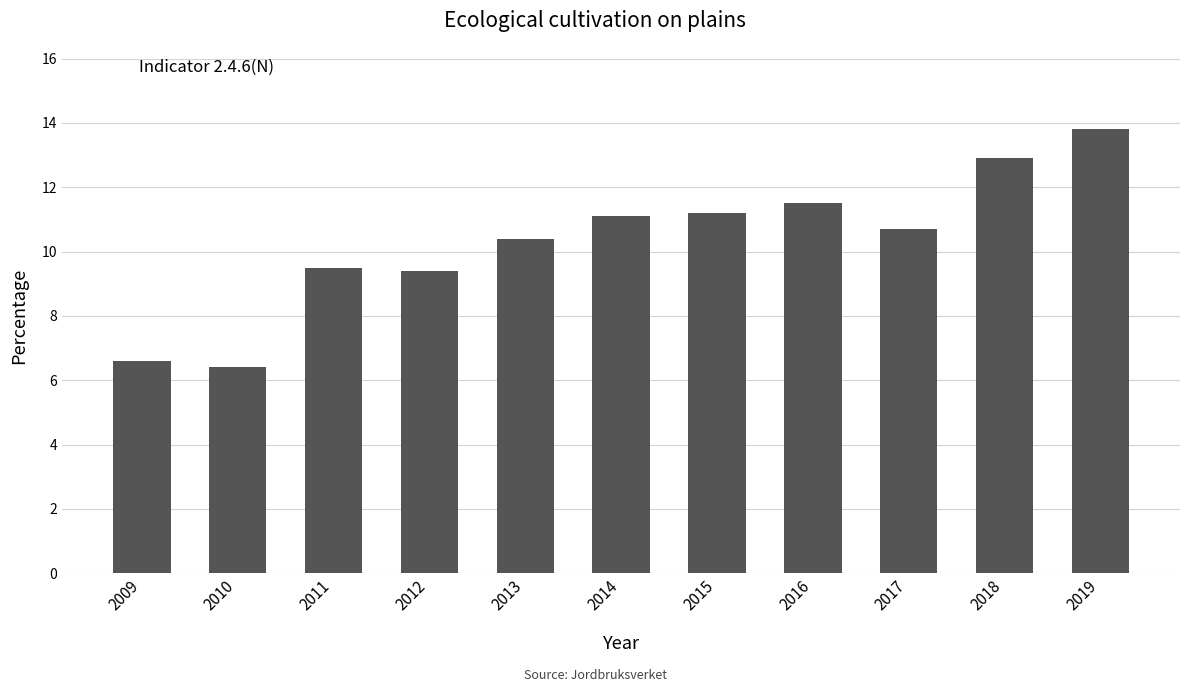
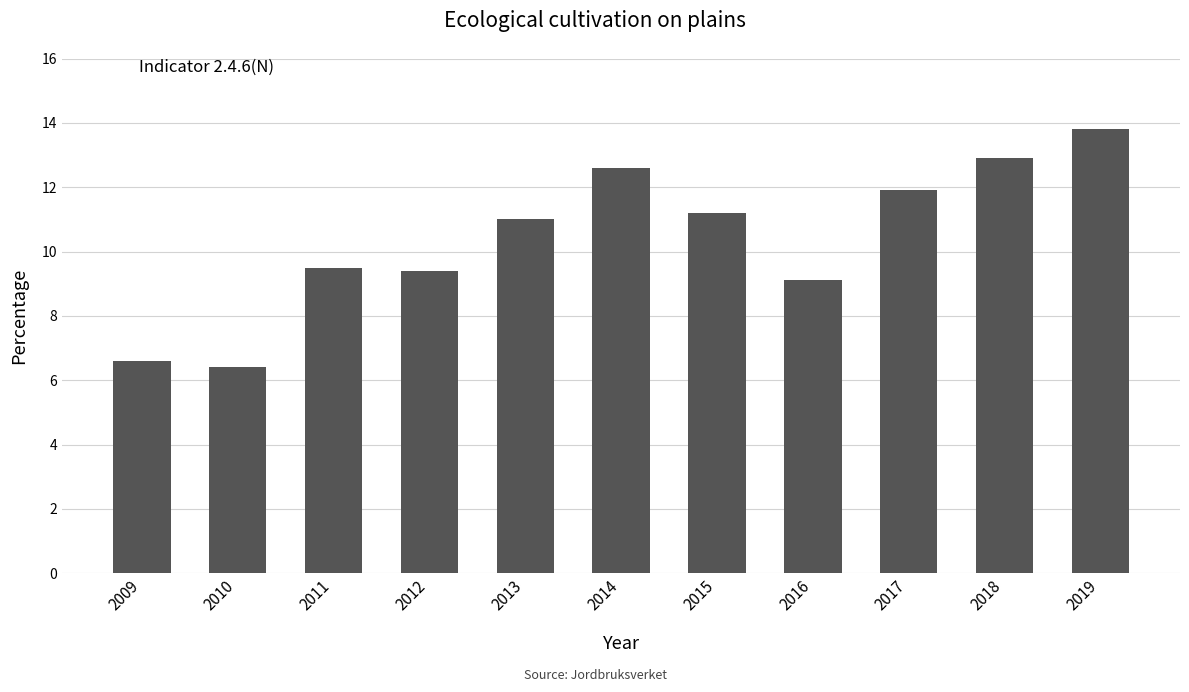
2013: 10.4 -> 11.0
2014: 11.1 -> 12.6
2016: 11.5 -> 9.1
2017: 10.7 -> 11.9
